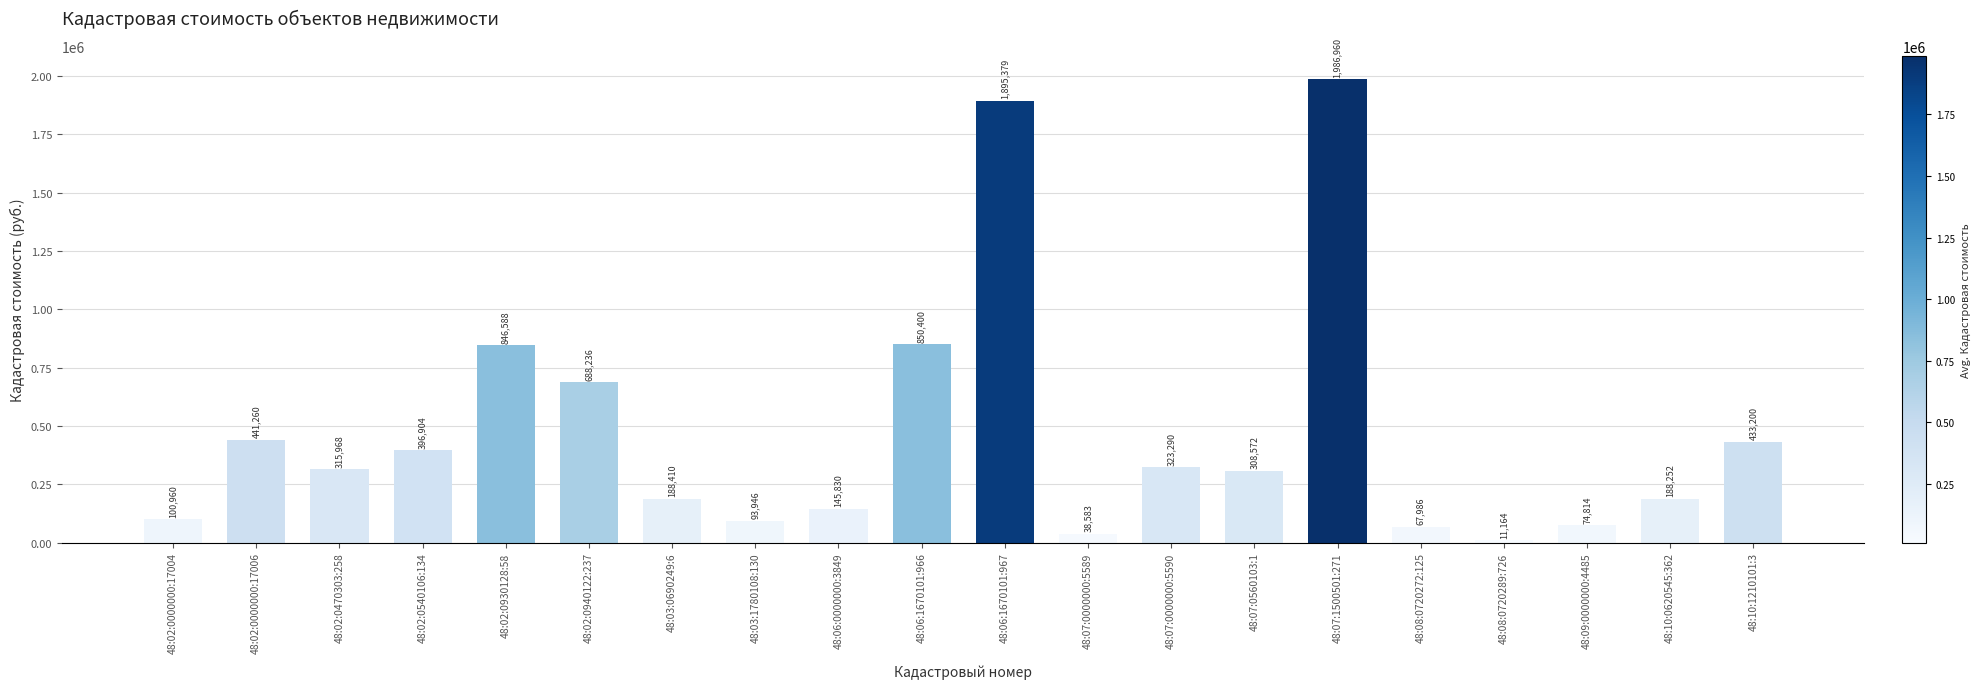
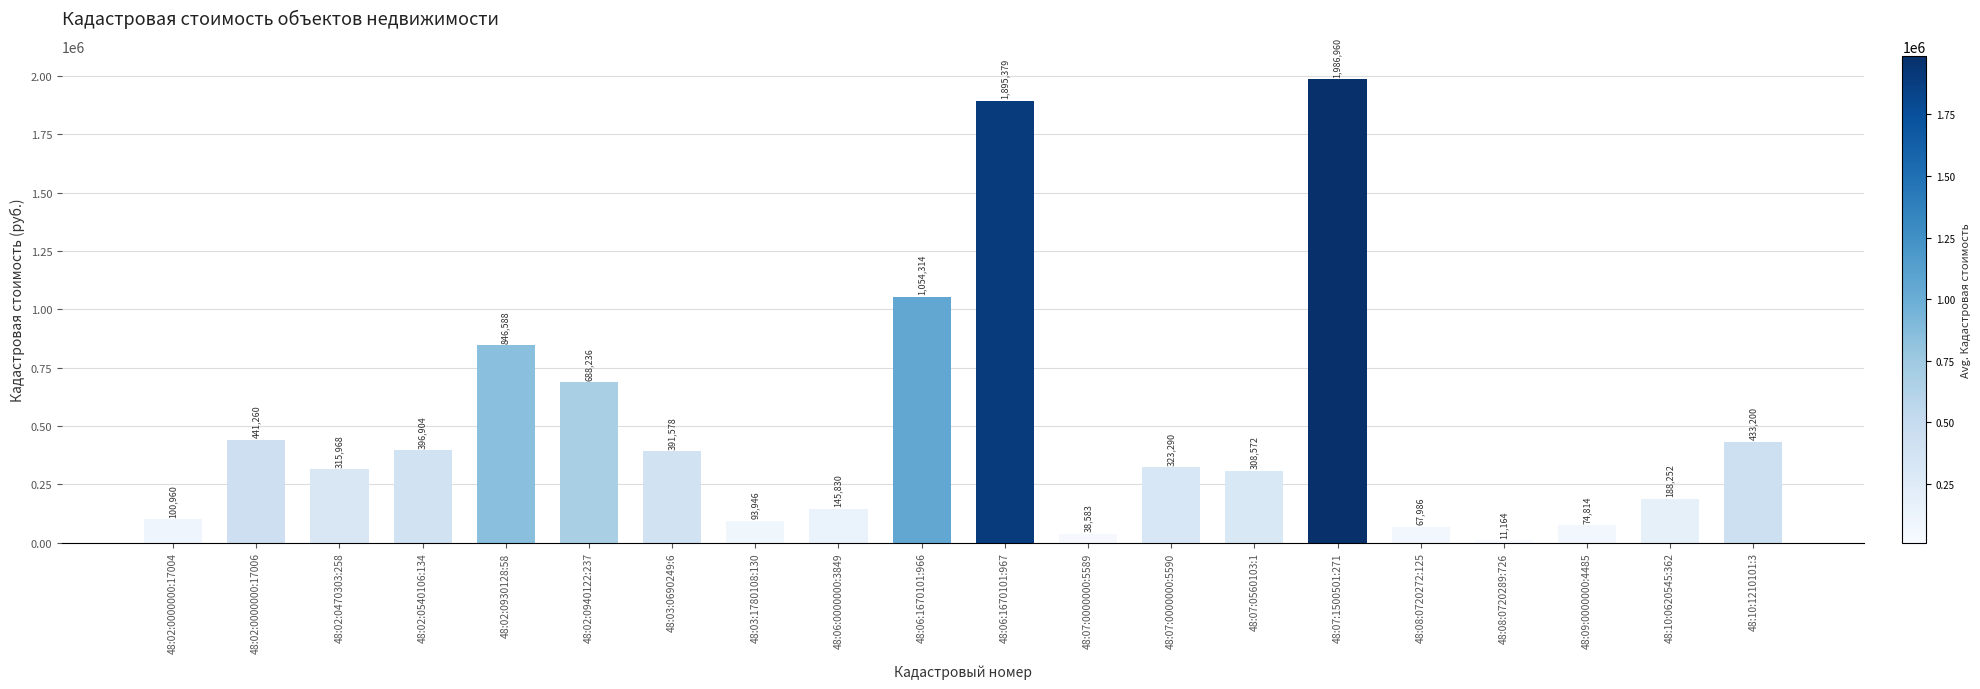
48:03:0690249:6: 188,410 -> 391,578
48:06:1670101:966: 850,400 -> 1,054,314
